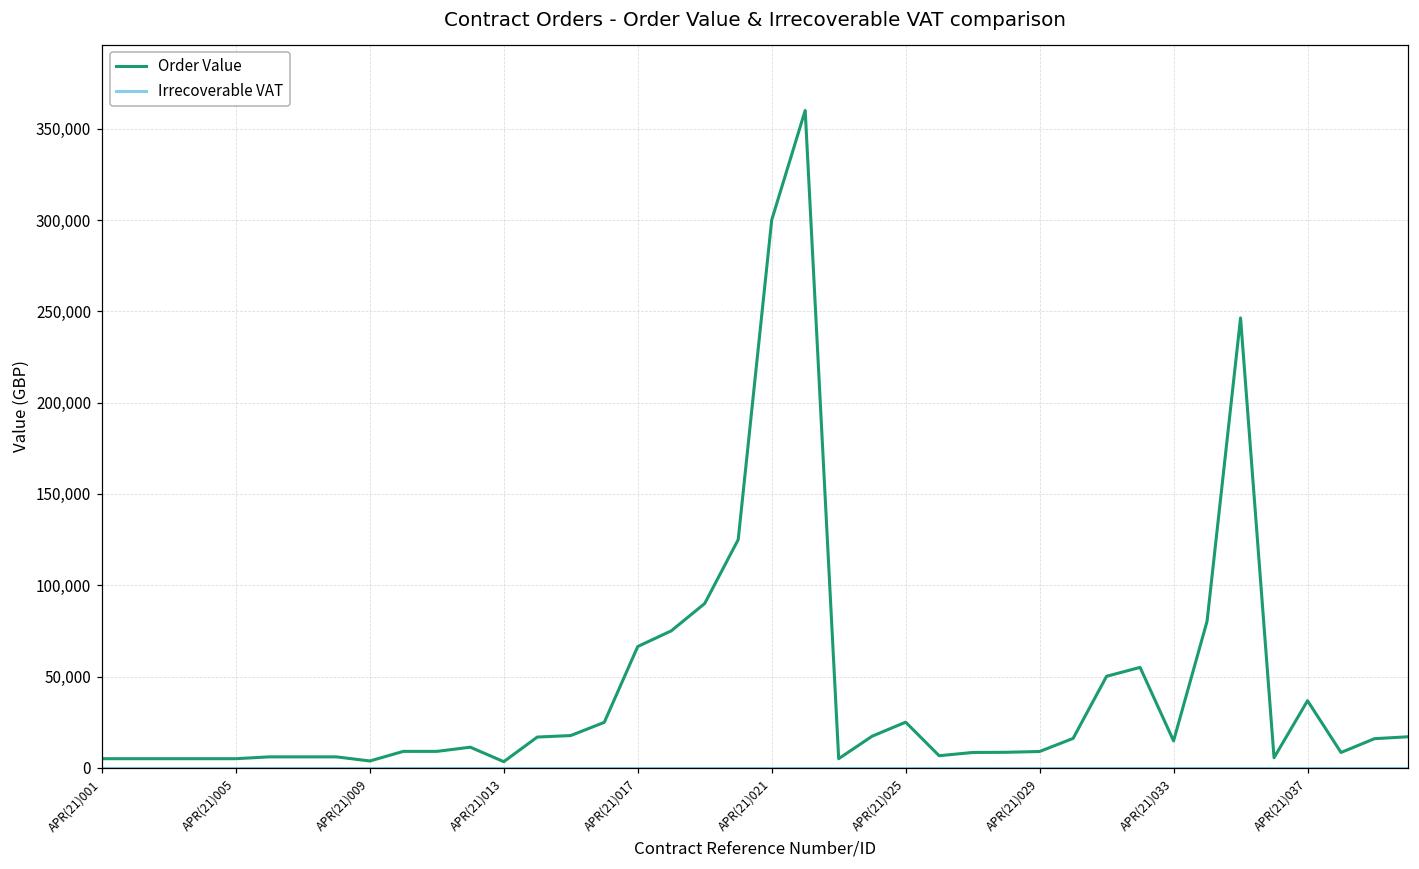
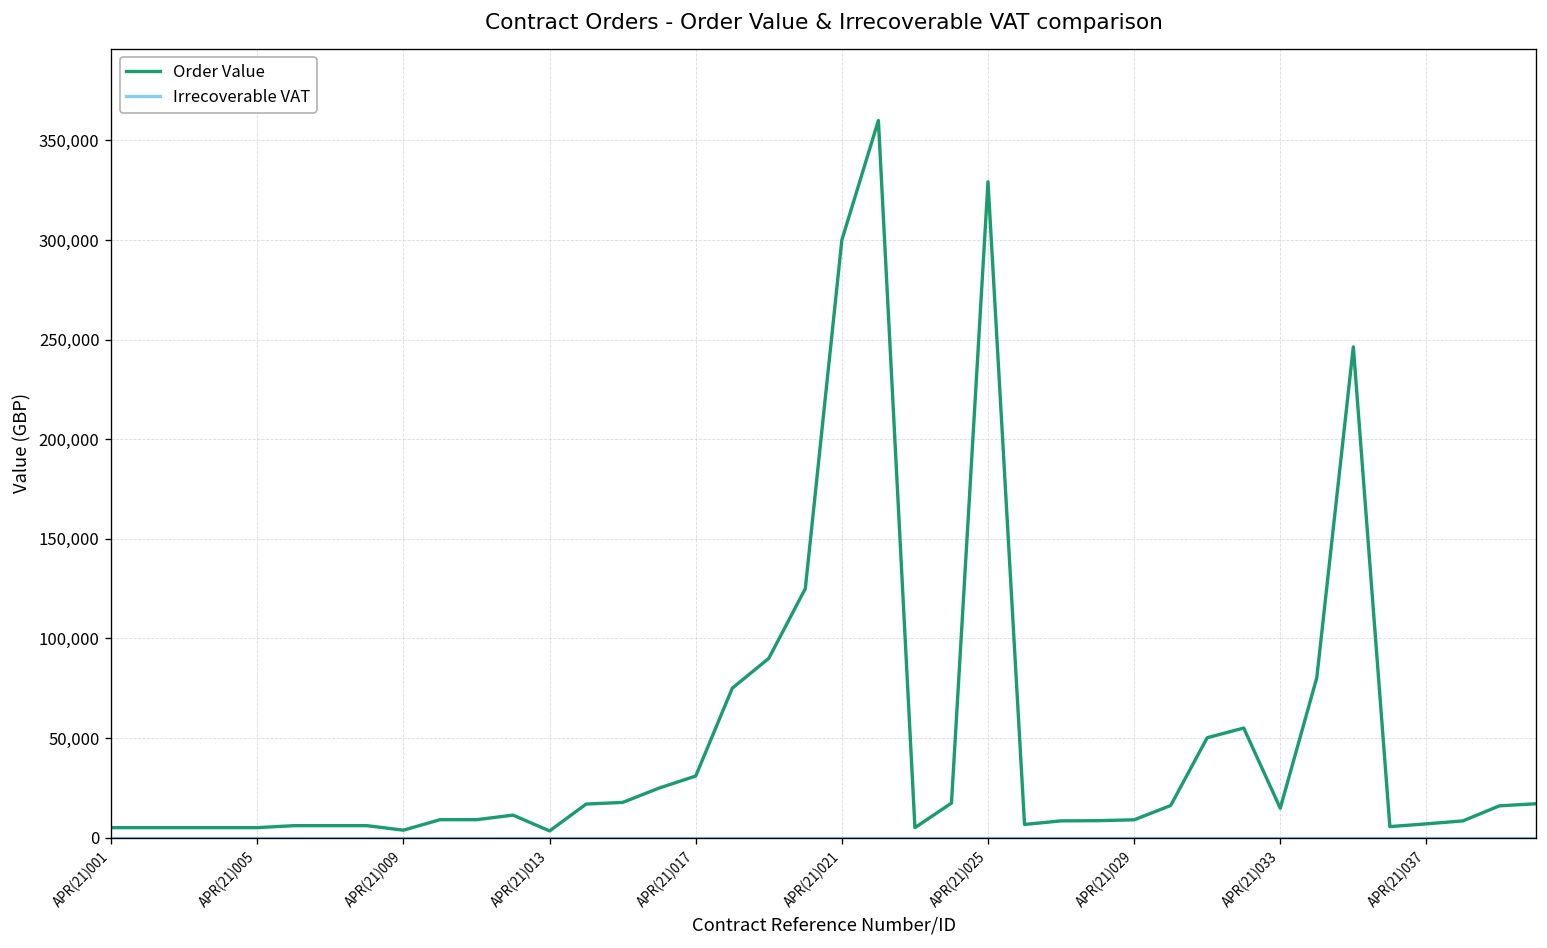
Order Value, APR(21)017: 66,000 -> 31,000
Order Value, APR(21)025: 25,000 -> 329,000
Order Value, APR(21)037: 37,000 -> 7,000
